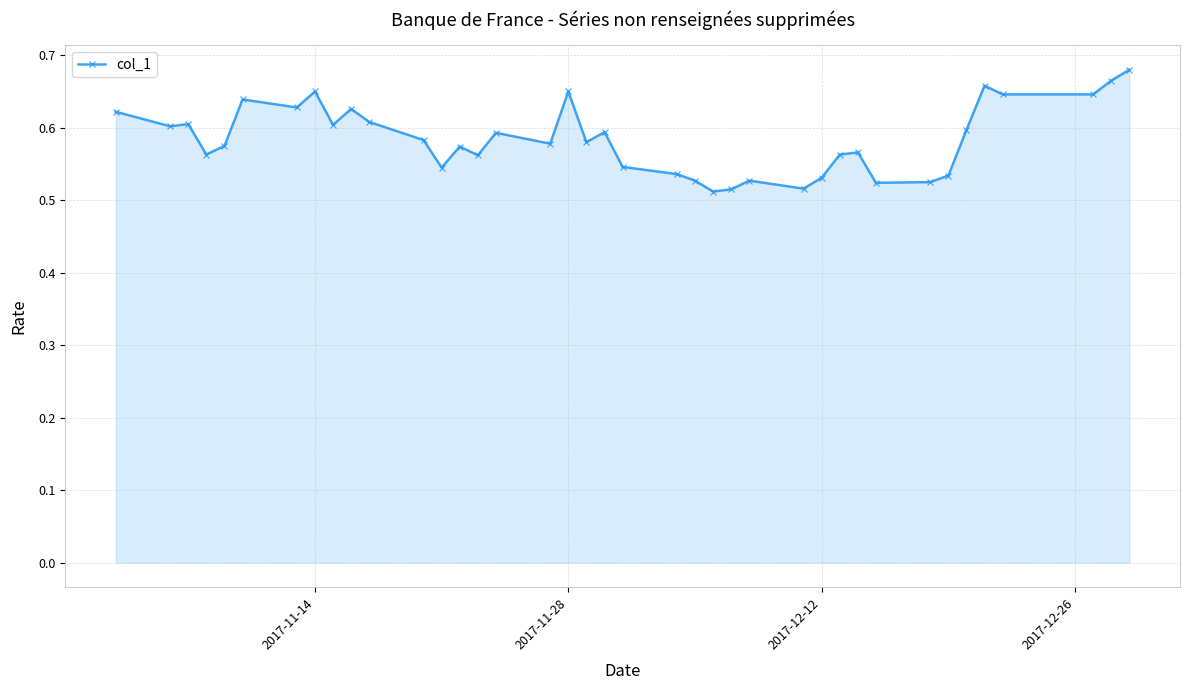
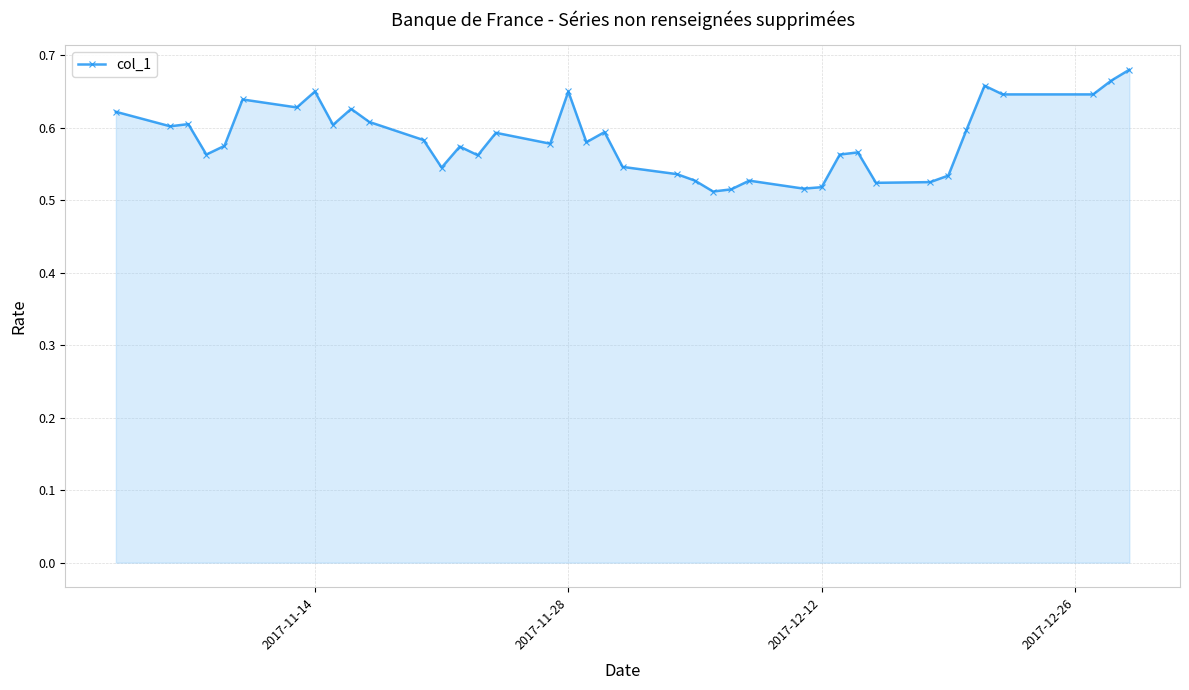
2017-12-12: 0.53 -> 0.52
